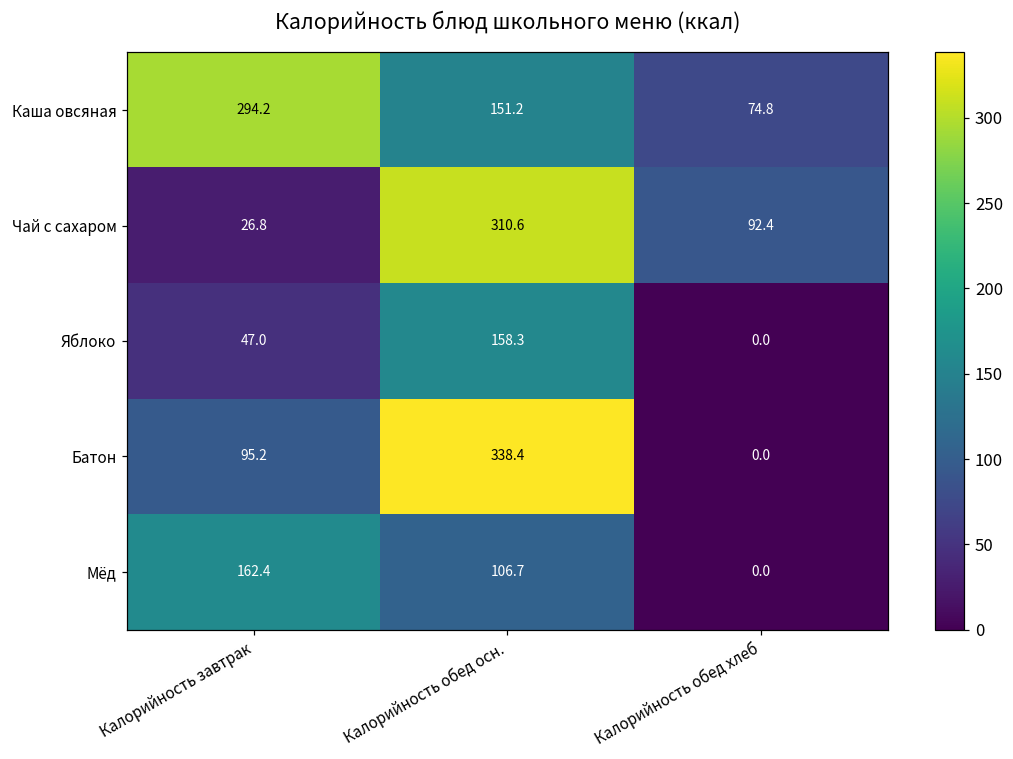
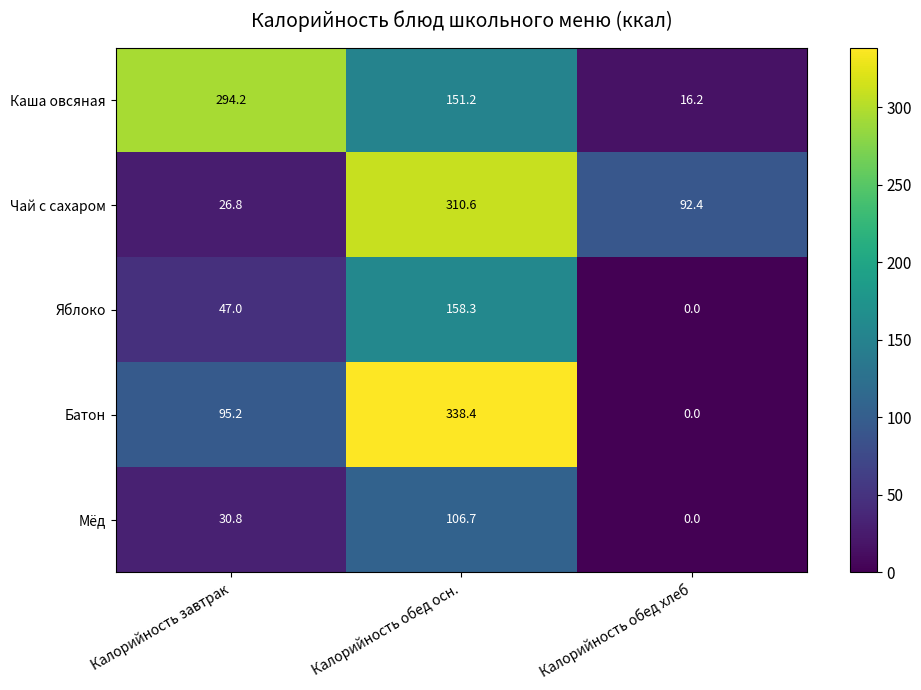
Каша овсяная, Калорийность обед хлеб: 74.8 -> 16.2
Мёд, Калорийность завтрак: 162.4 -> 30.8
